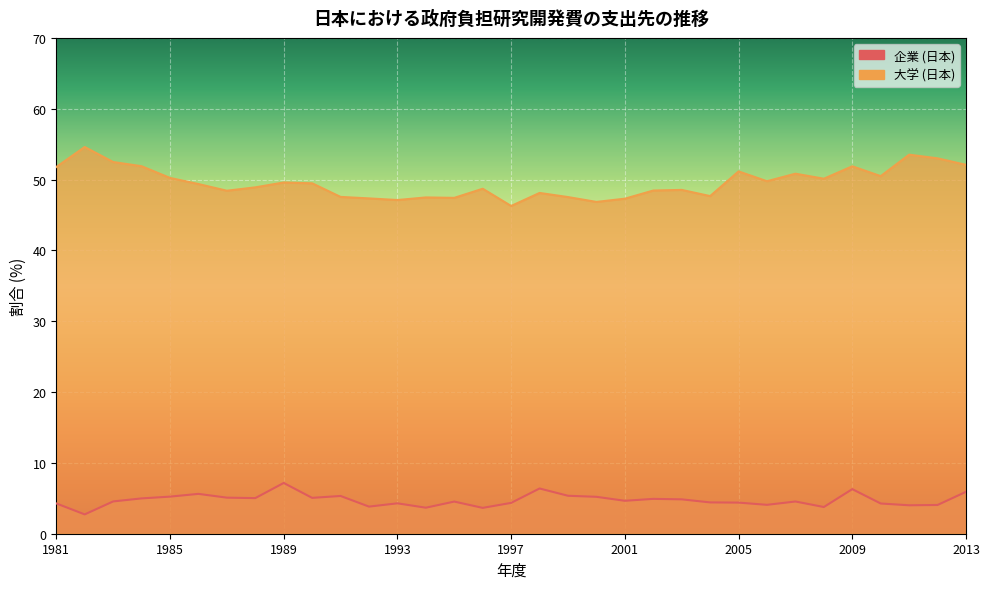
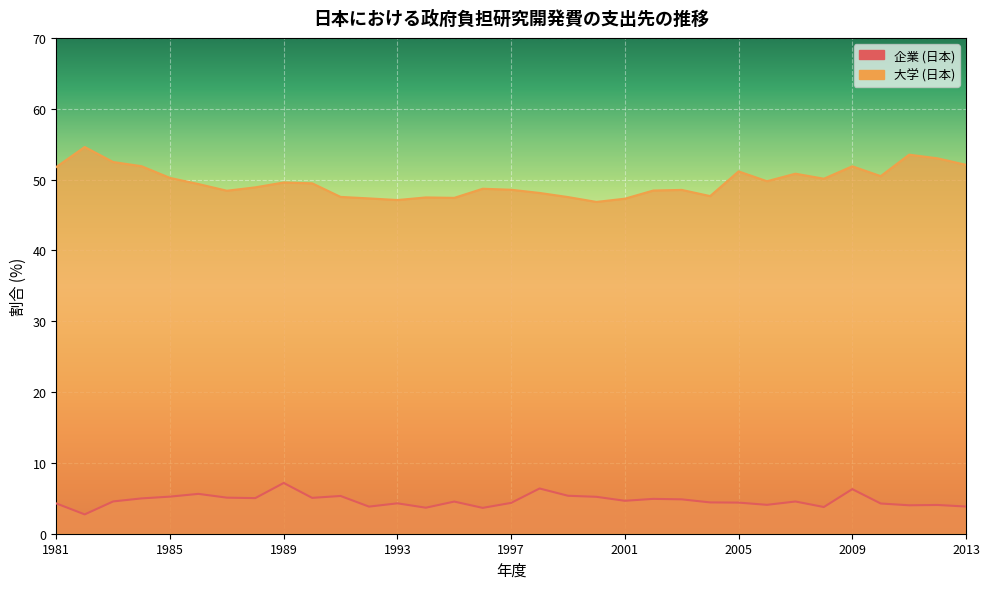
大学 (日本), 1997: 46 -> 49
企業 (日本), 2013: 6 -> 4
